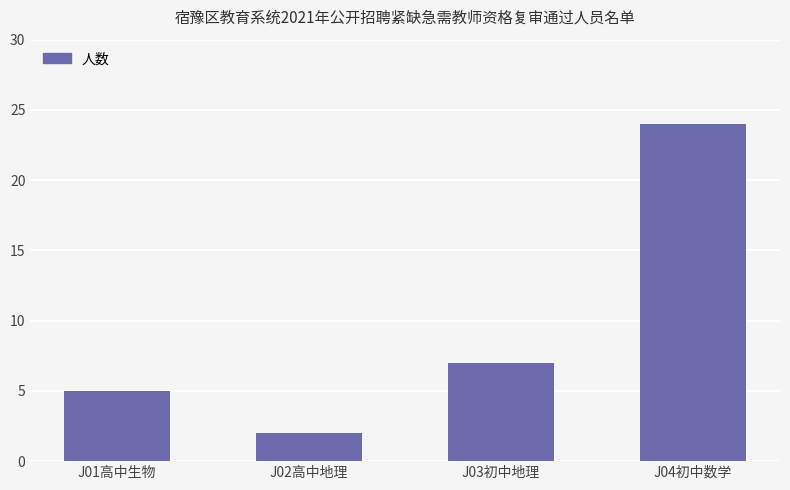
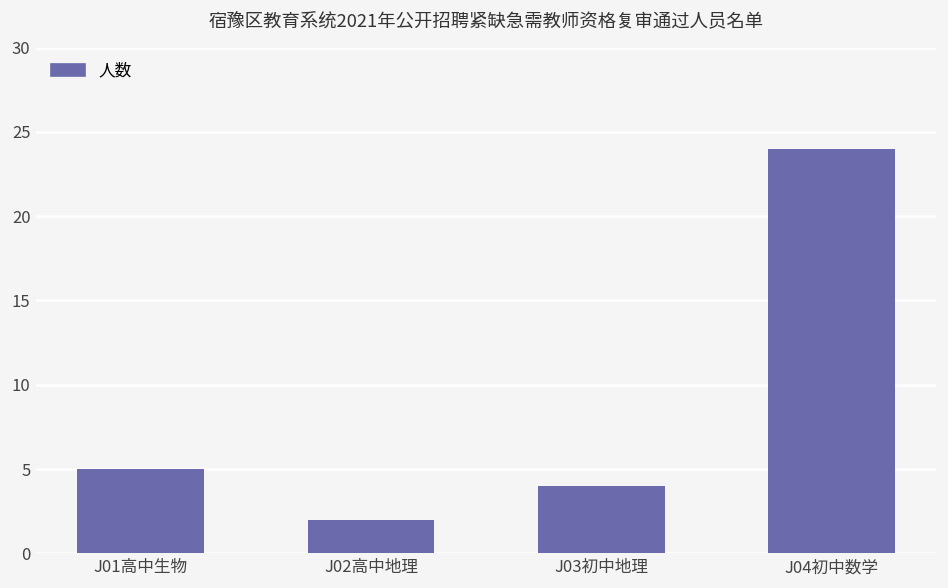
J03初中地理: 7 -> 4
